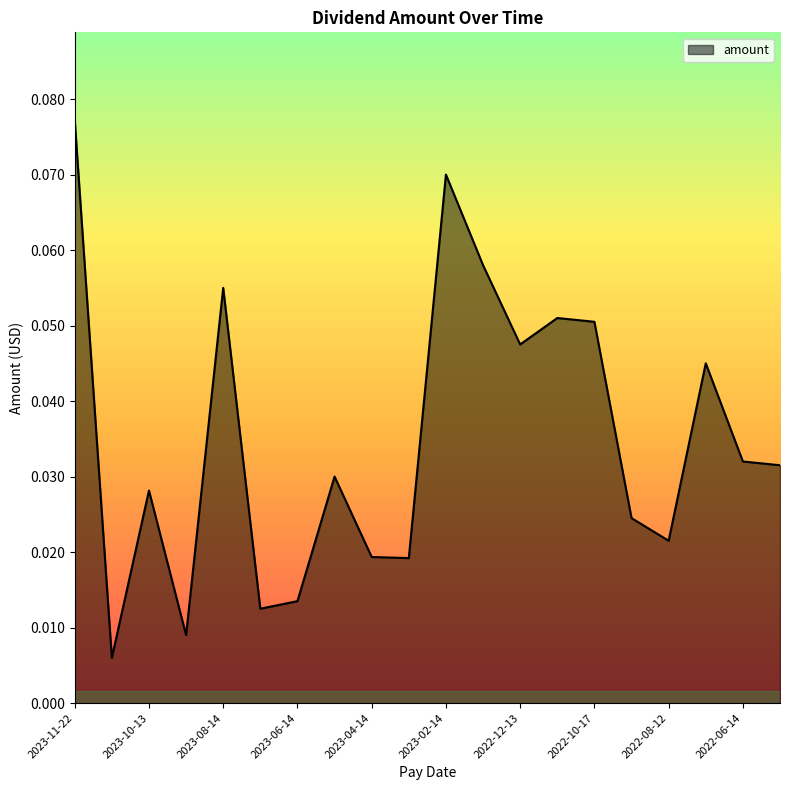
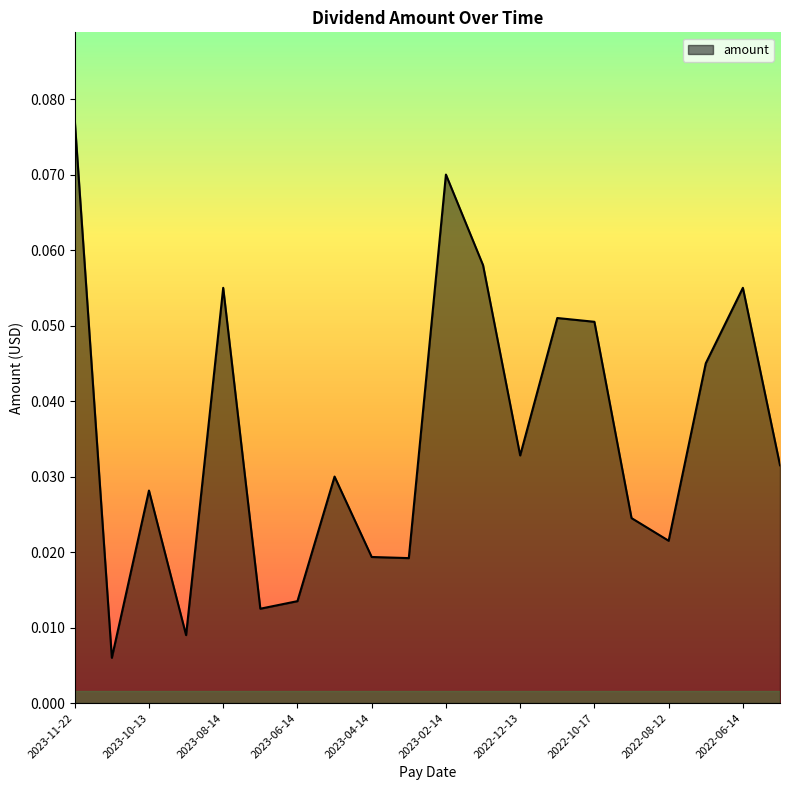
2022-12-13: 0.048 -> 0.033
2022-06-14: 0.032 -> 0.055
